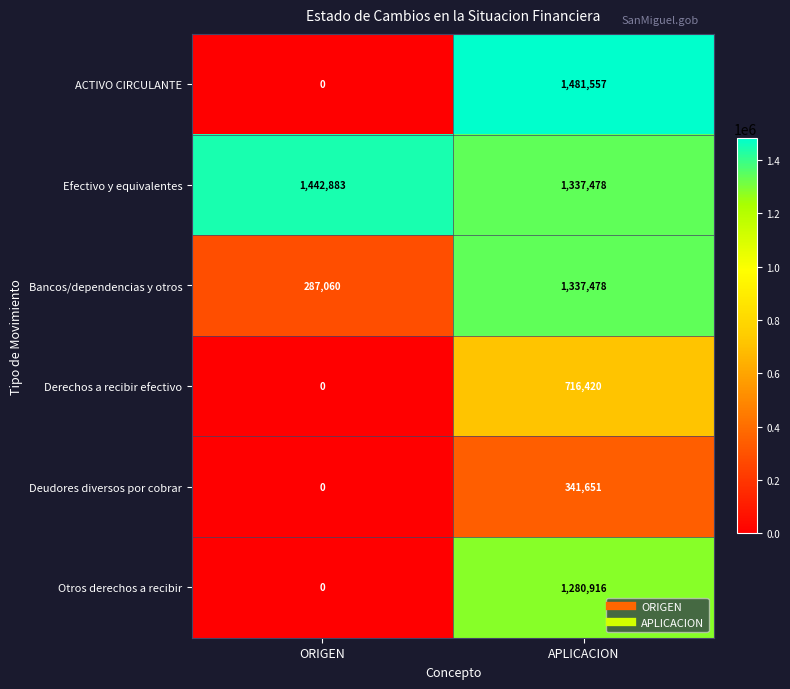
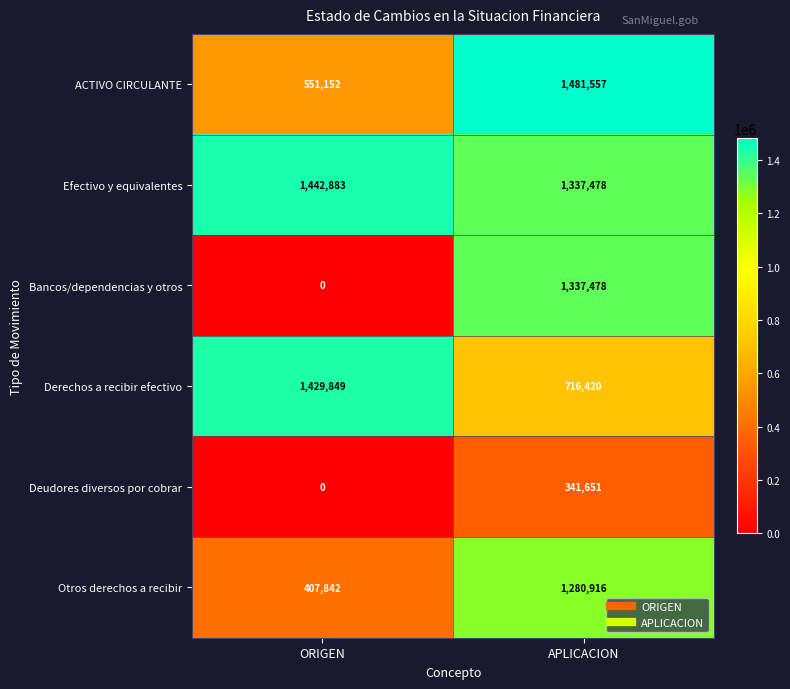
ACTIVO CIRCULANTE, ORIGEN: 0 -> 551,152
Bancos/dependencias y otros, ORIGEN: 287,060 -> 0
Derechos a recibir efectivo, ORIGEN: 0 -> 1,429,849
Otros derechos a recibir, ORIGEN: 0 -> 407,842
